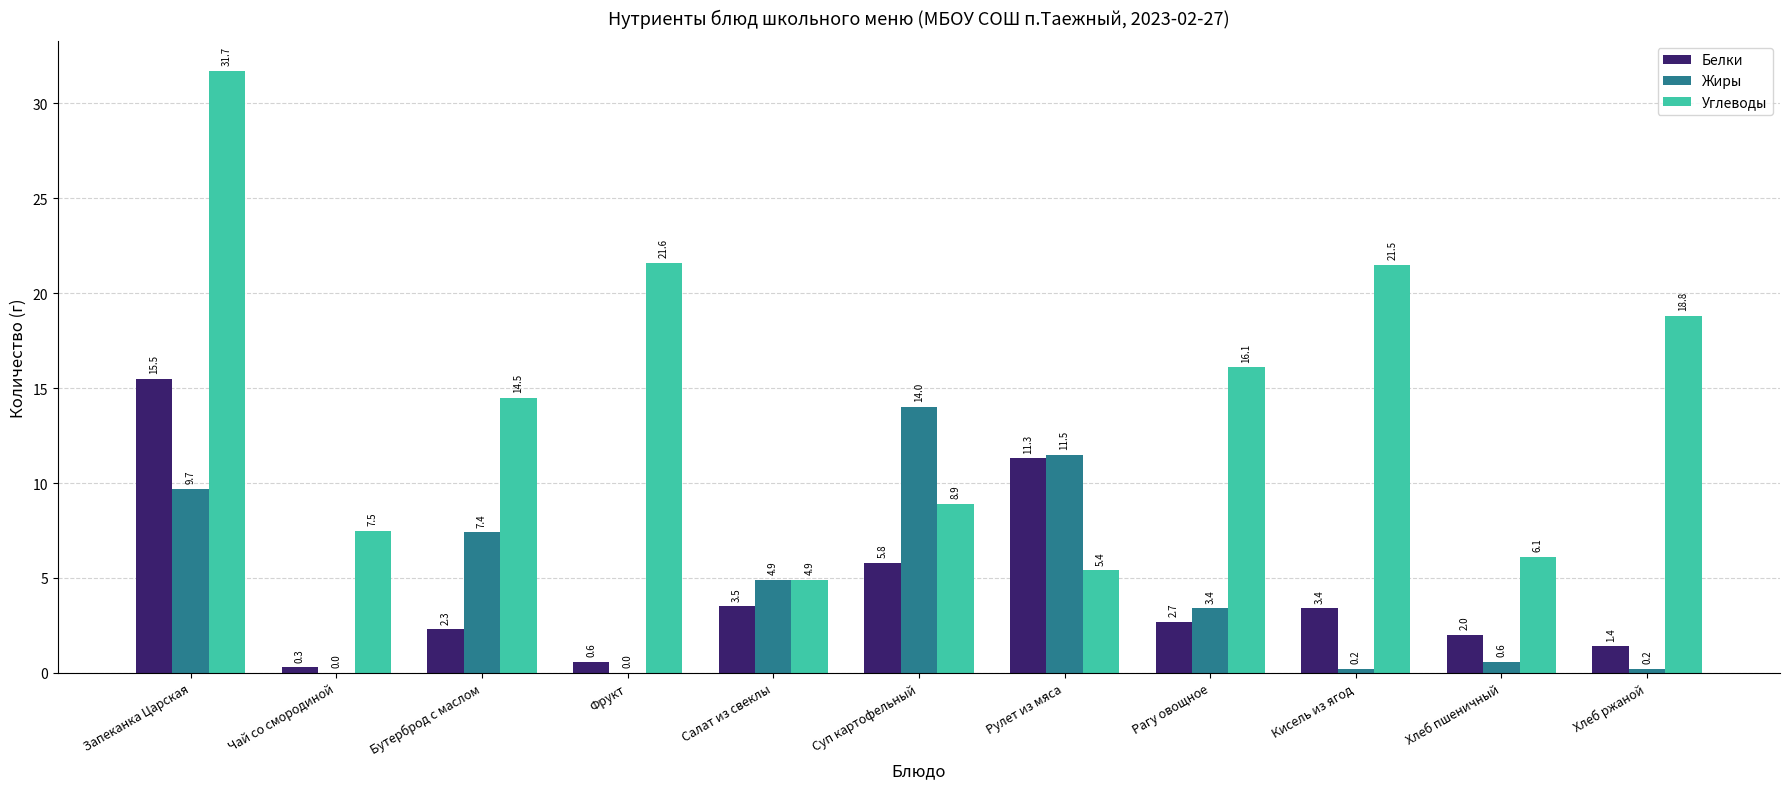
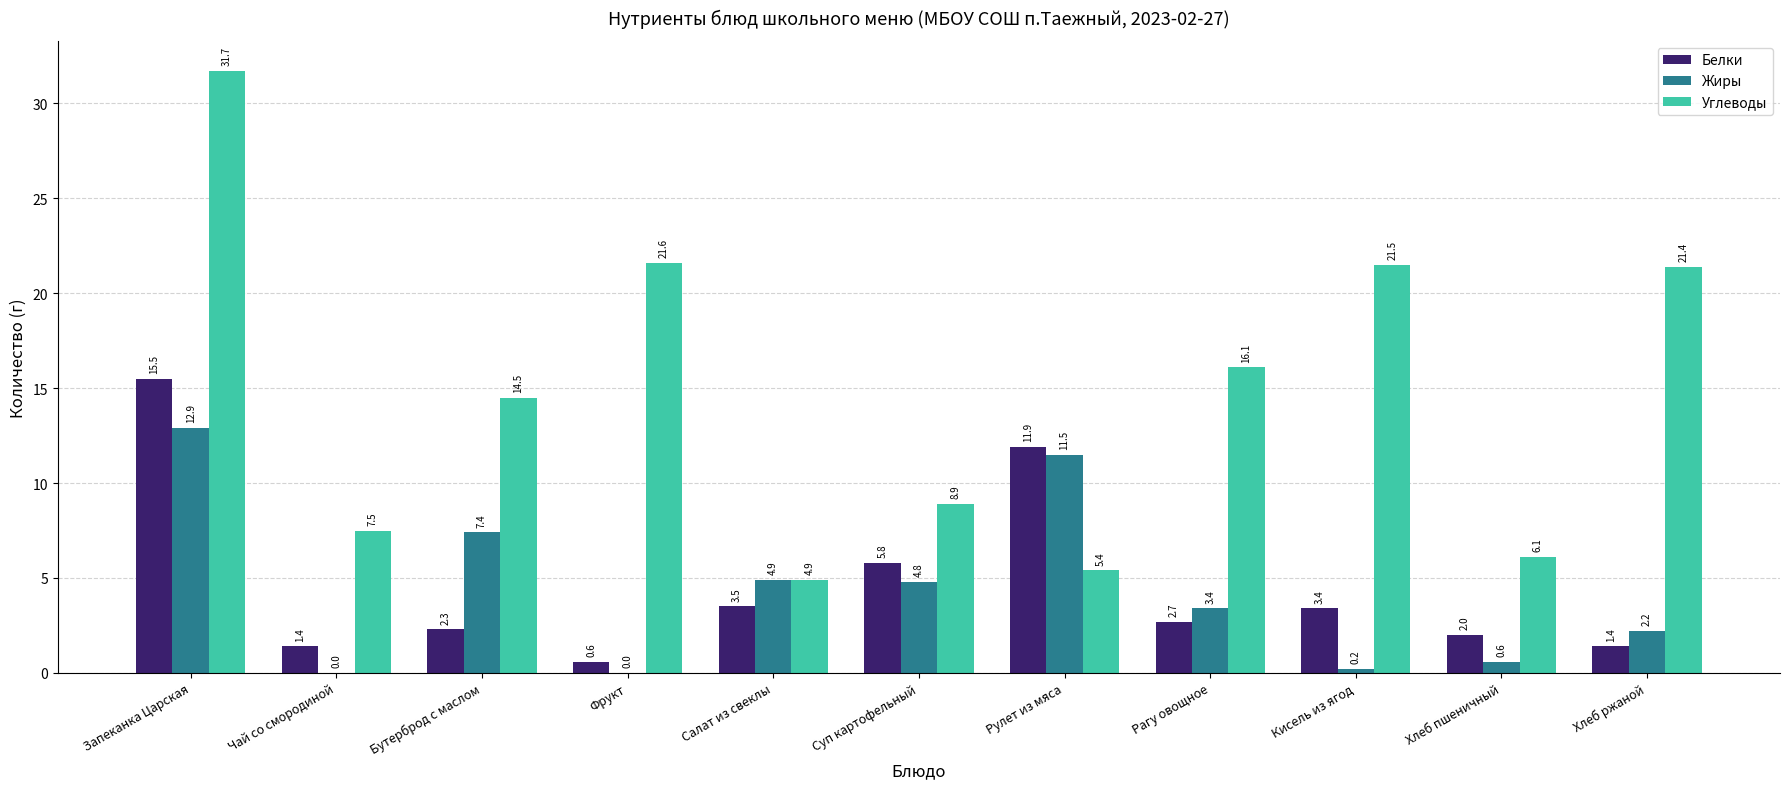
Жиры, Запеканка Царская: 9.7 -> 12.9
Белки, Чай со смородиной: 0.3 -> 1.4
Жиры, Суп картофельный: 14.0 -> 4.8
Белки, Рулет из мяса: 11.3 -> 11.9
Жиры, Хлеб ржаной: 0.2 -> 2.2
Углеводы, Хлеб ржаной: 18.8 -> 21.4
